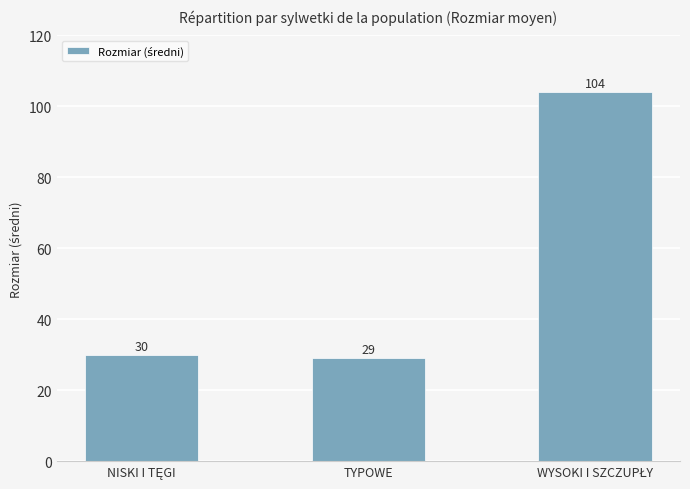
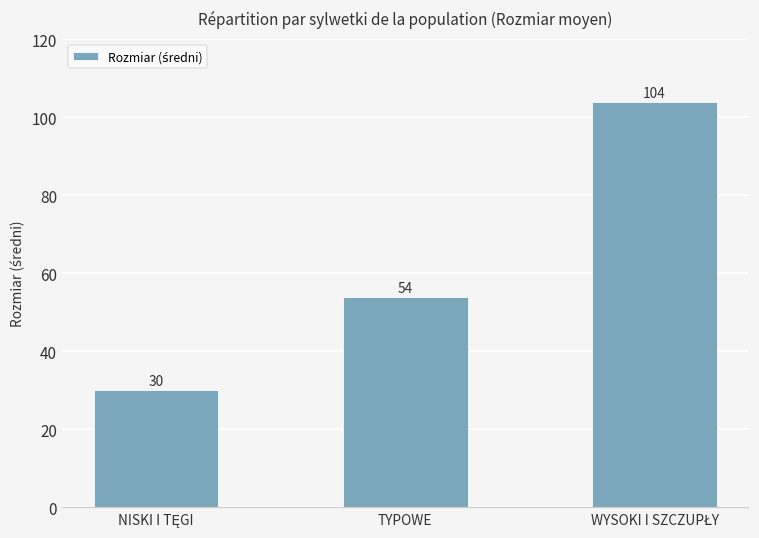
TYPOWE: 29 -> 54
